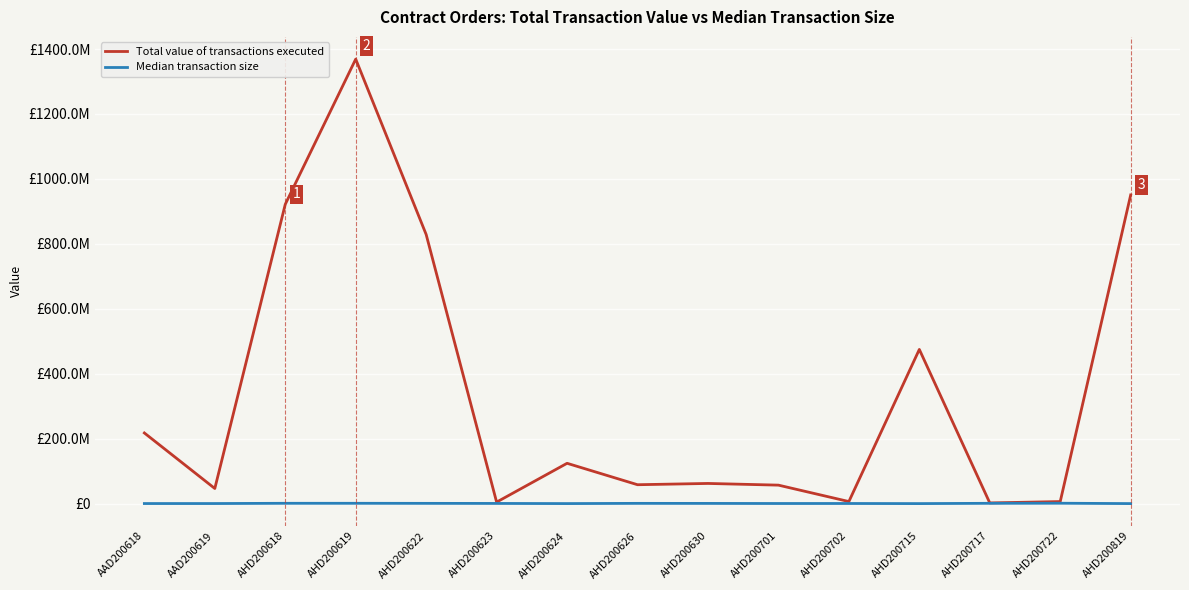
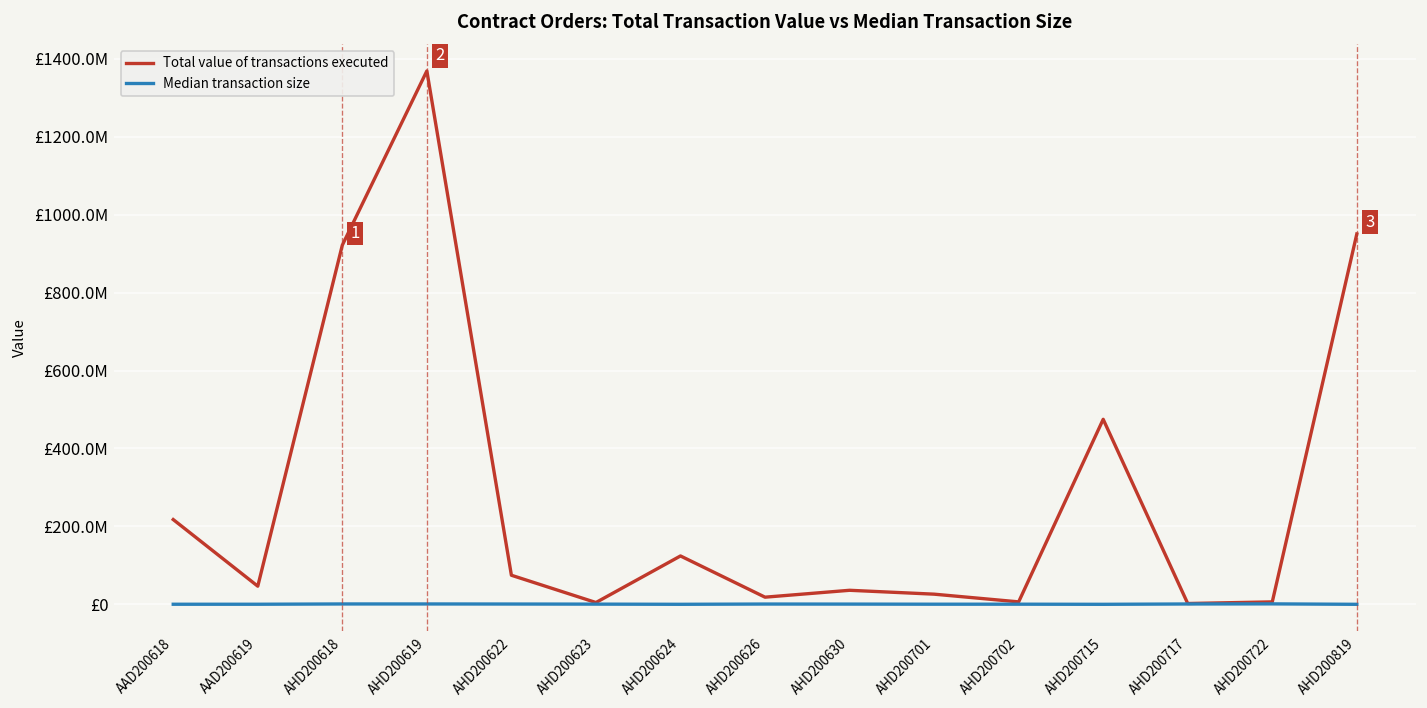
Total value of transactions executed, AHD200622: £830000000 -> £70000000
Total value of transactions executed, AHD200626: £60000000 -> £20000000
Total value of transactions executed, AHD200630: £60000000 -> £40000000
Total value of transactions executed, AHD200701: £60000000 -> £30000000
